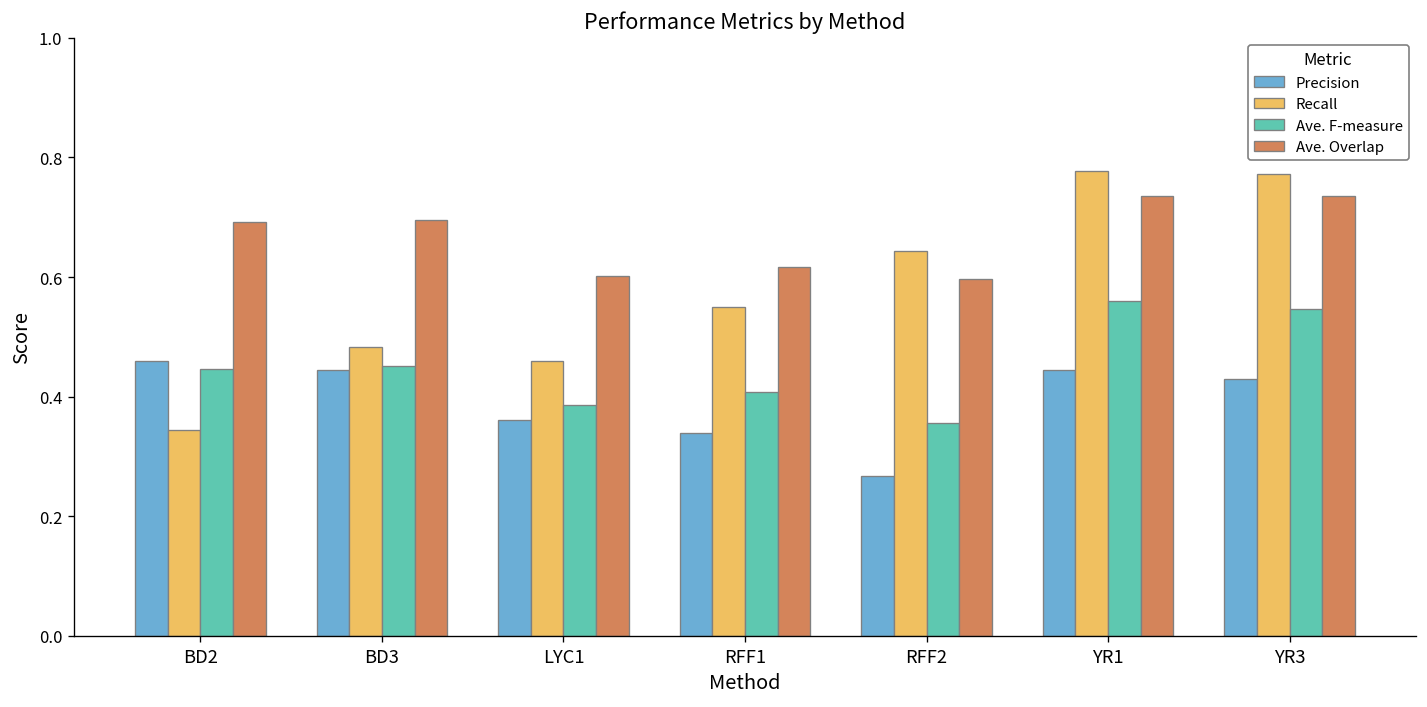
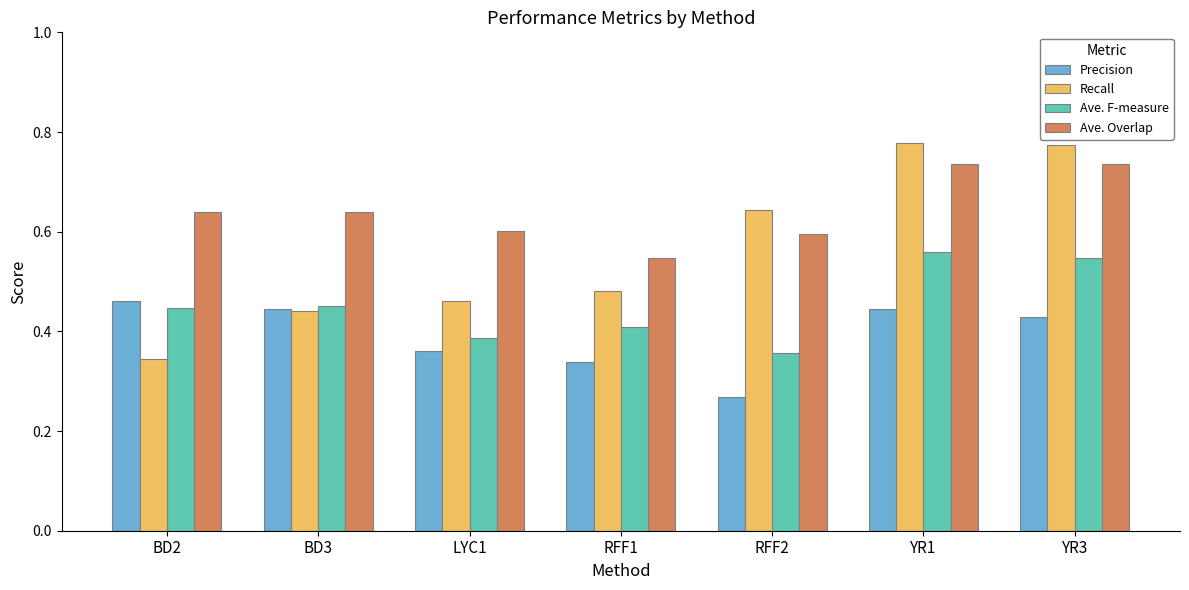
Ave. Overlap, BD2: 0.69 -> 0.64
Recall, BD3: 0.48 -> 0.44
Ave. Overlap, BD3: 0.70 -> 0.64
Recall, RFF1: 0.55 -> 0.48
Ave. Overlap, RFF1: 0.62 -> 0.55
